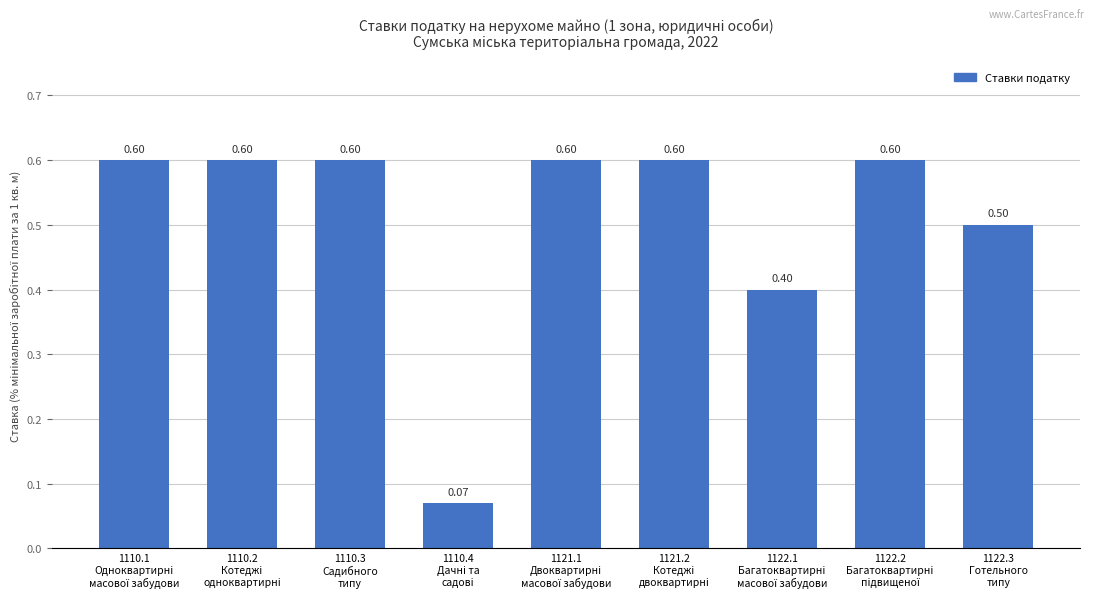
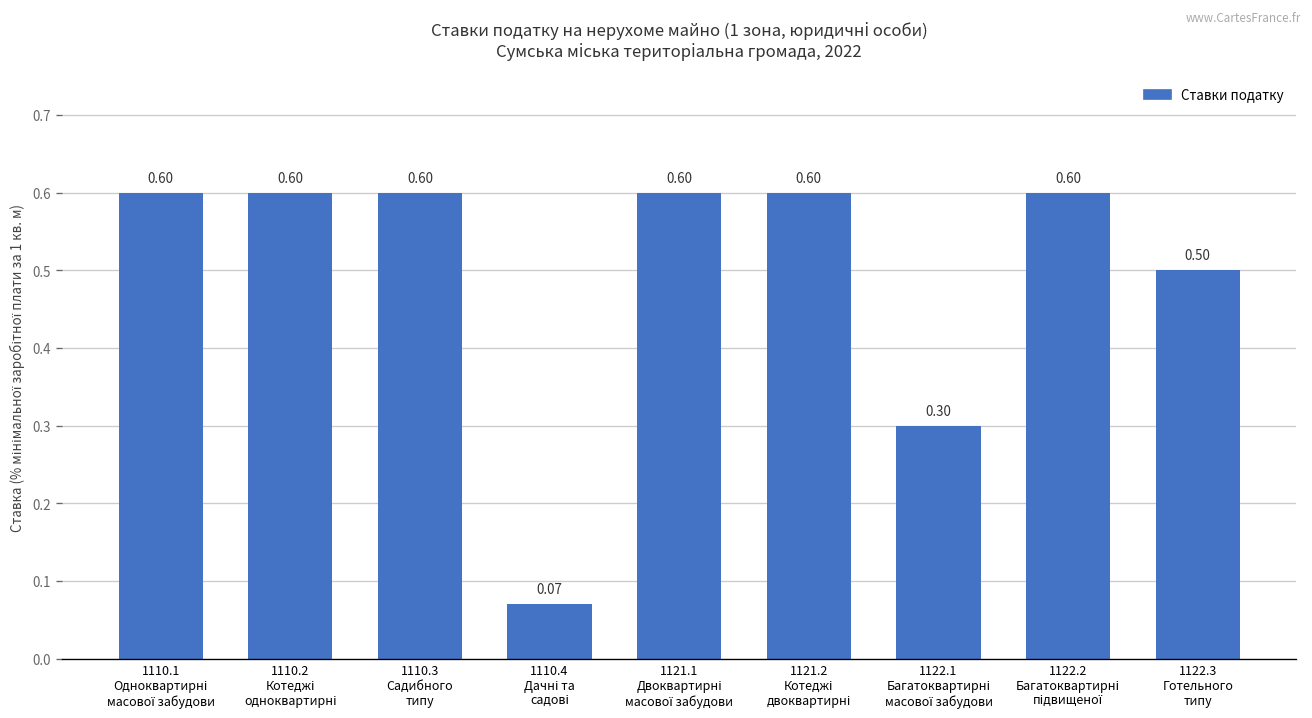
1122.1 Багатоквартирні масової забудови: 0.40 -> 0.30
